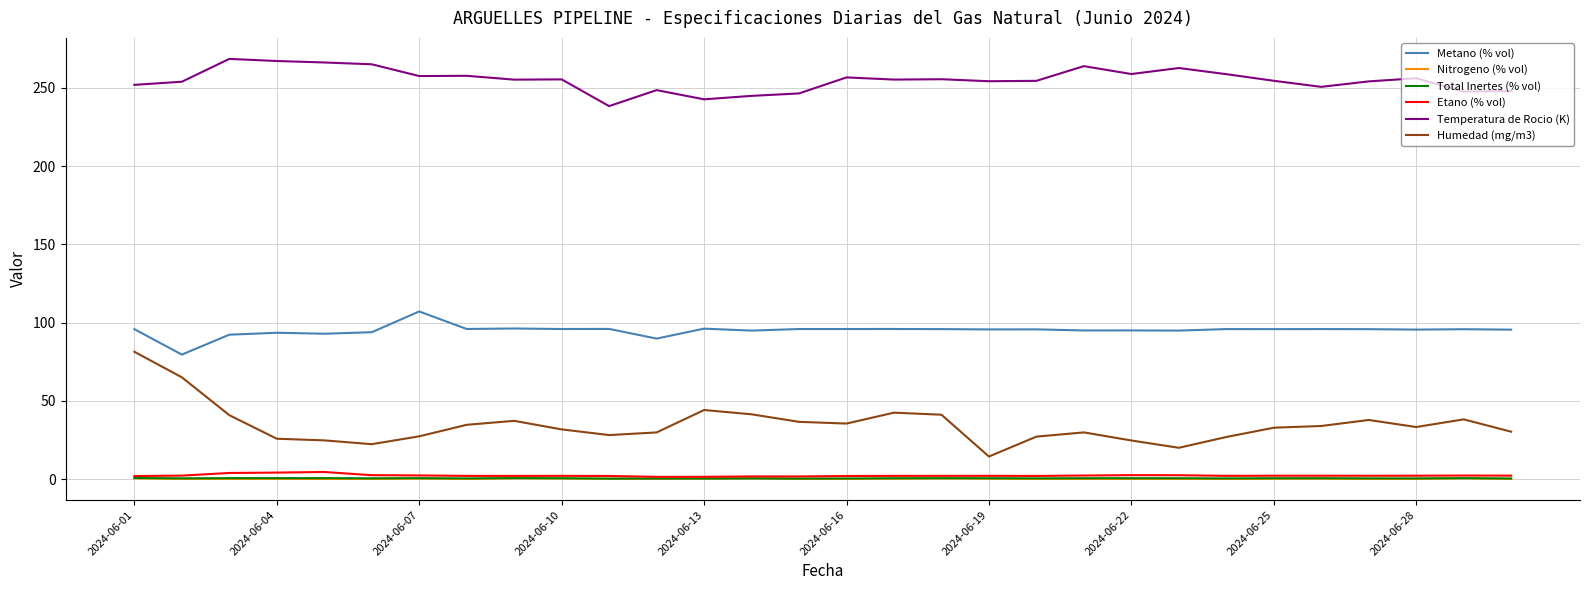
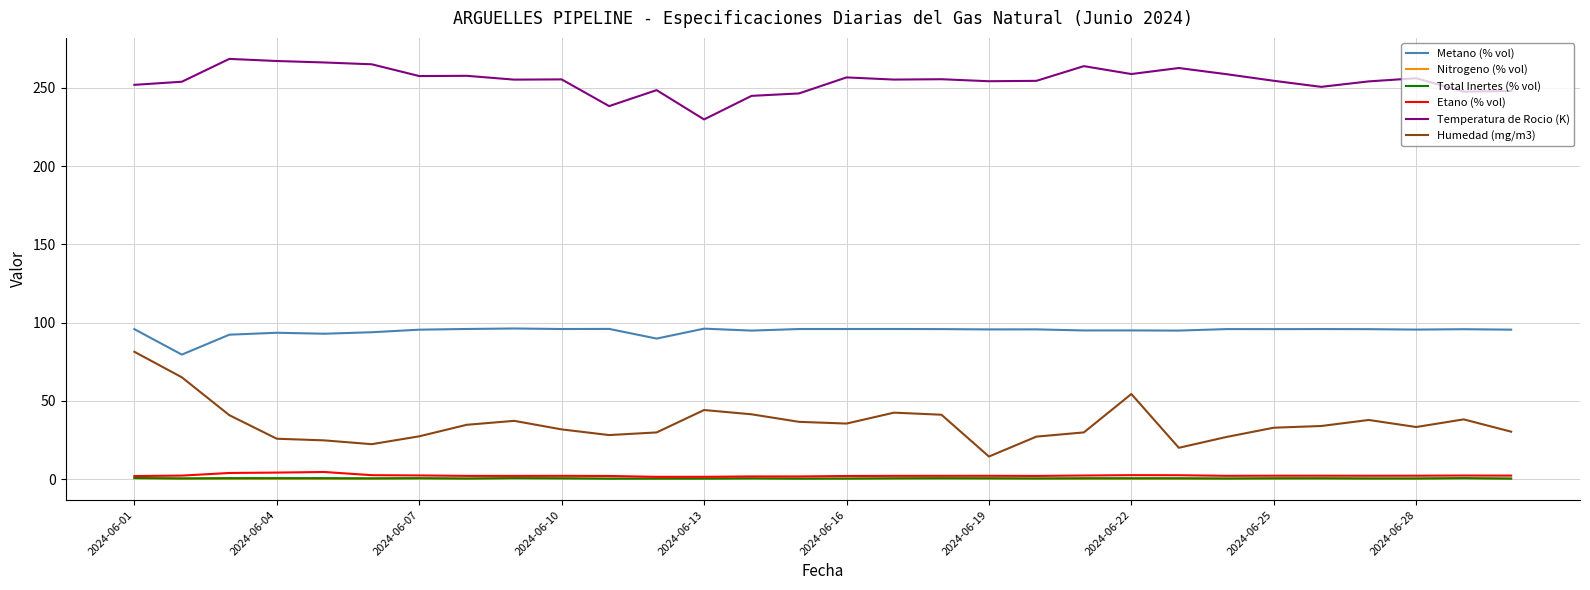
Metano (% vol), 2024-06-07: 107 -> 95
Temperatura de Rocio (K), 2024-06-13: 243 -> 230
Humedad (mg/m3), 2024-06-22: 25 -> 54
